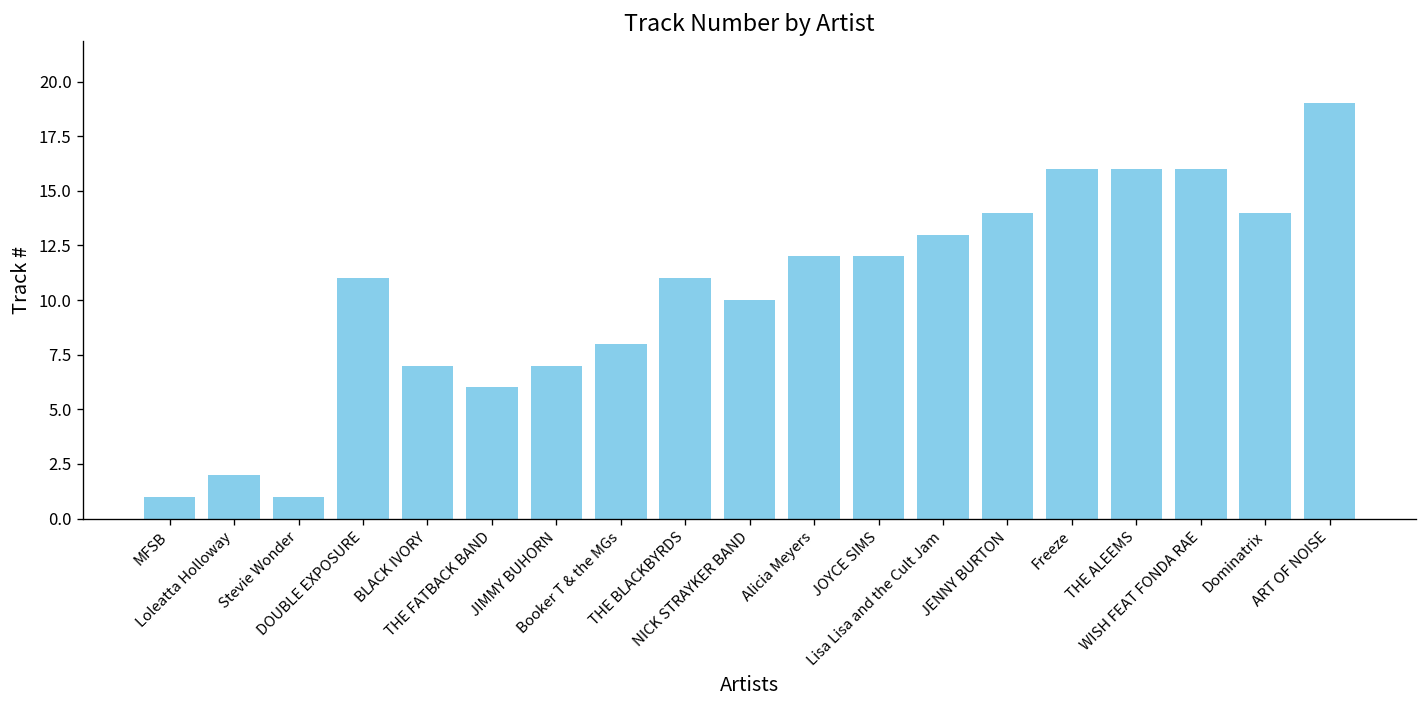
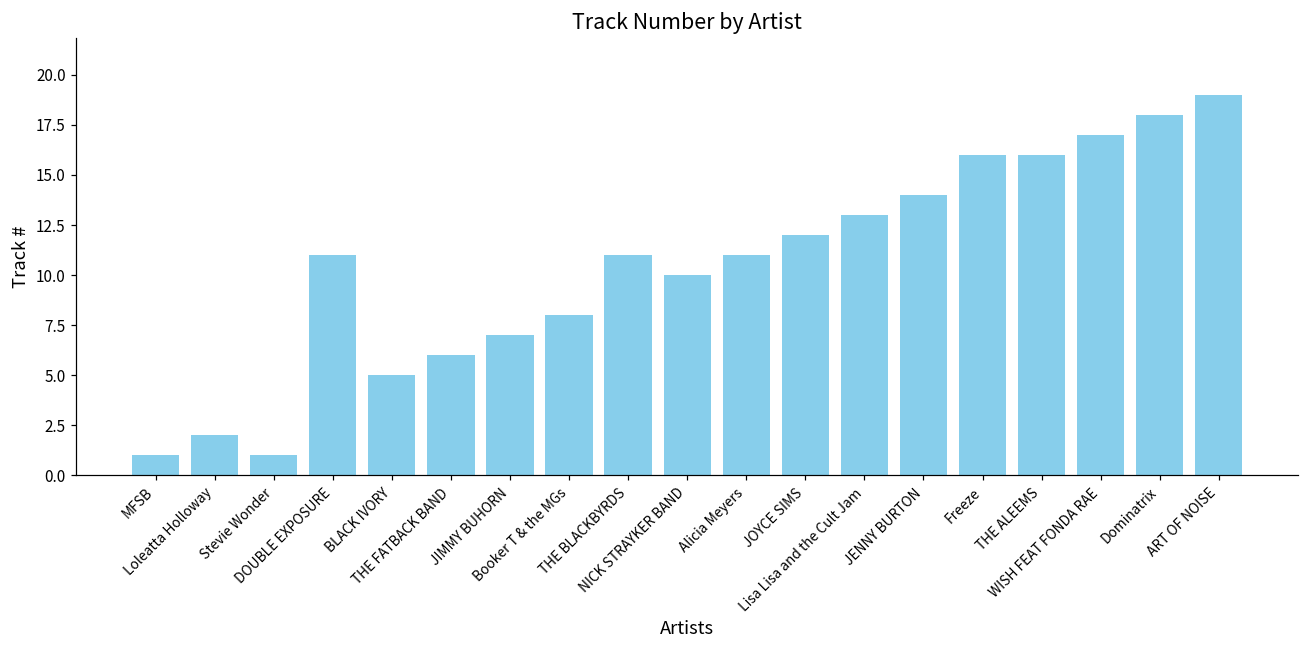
BLACK IVORY: 7 -> 5
Alicia Meyers: 12 -> 11
WISH FEAT FONDA RAE: 16 -> 17
Dominatrix: 14 -> 18
